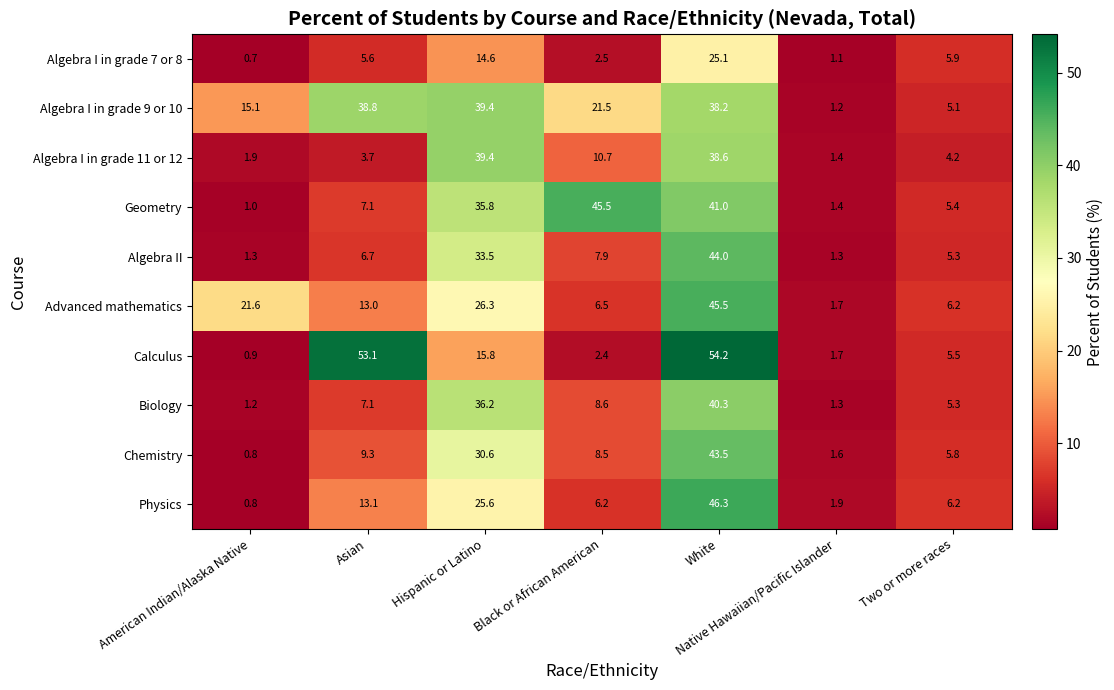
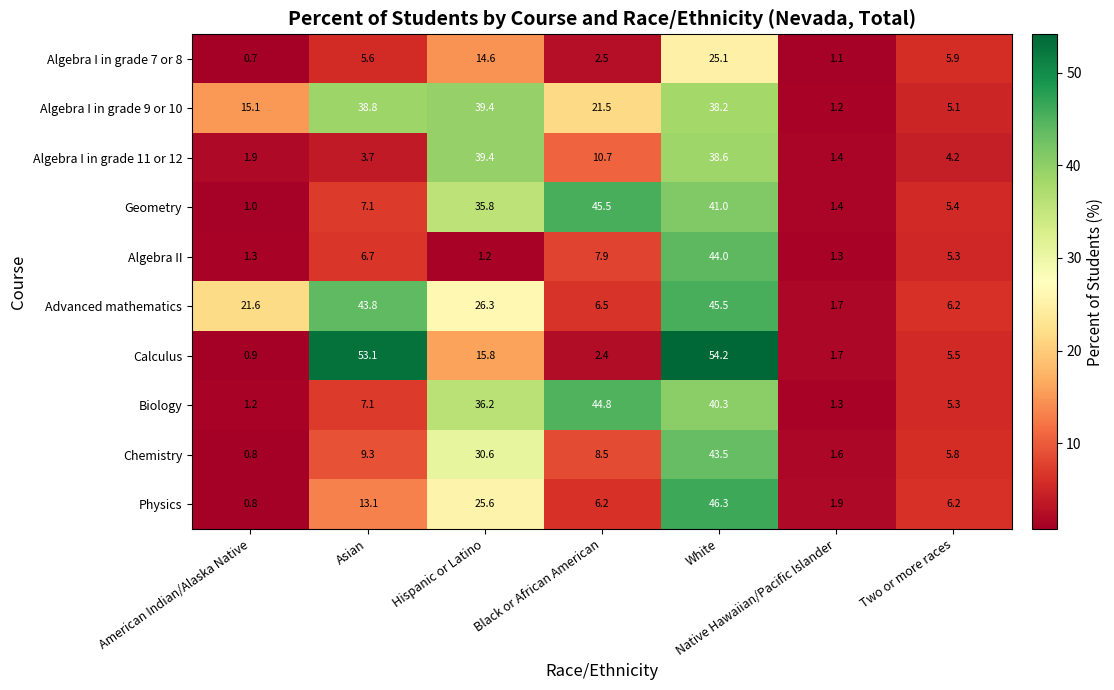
Algebra II, Hispanic or Latino: 33.5 -> 1.2
Advanced mathematics, Asian: 13.0 -> 43.8
Biology, Black or African American: 8.6 -> 44.8
